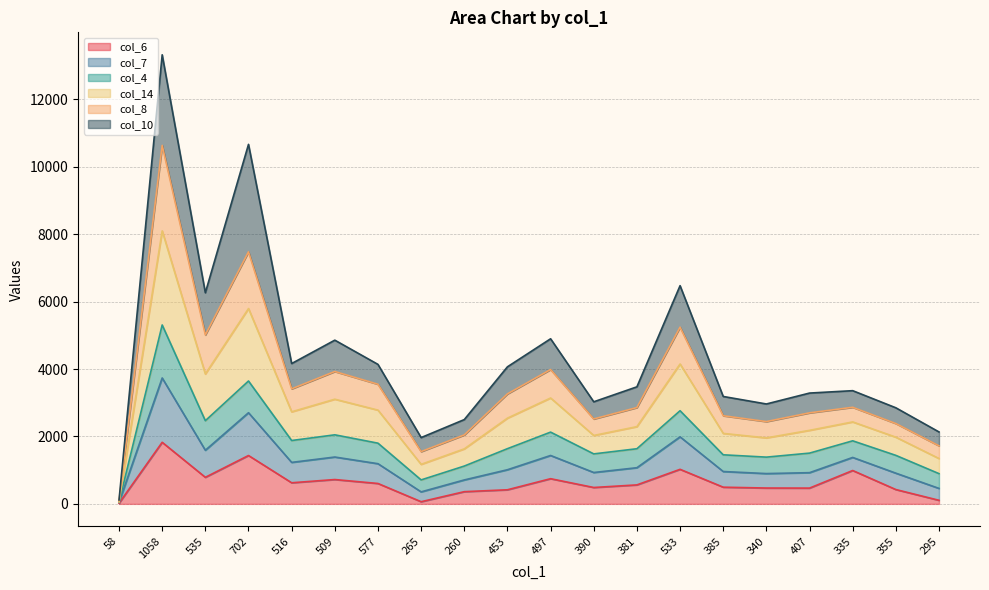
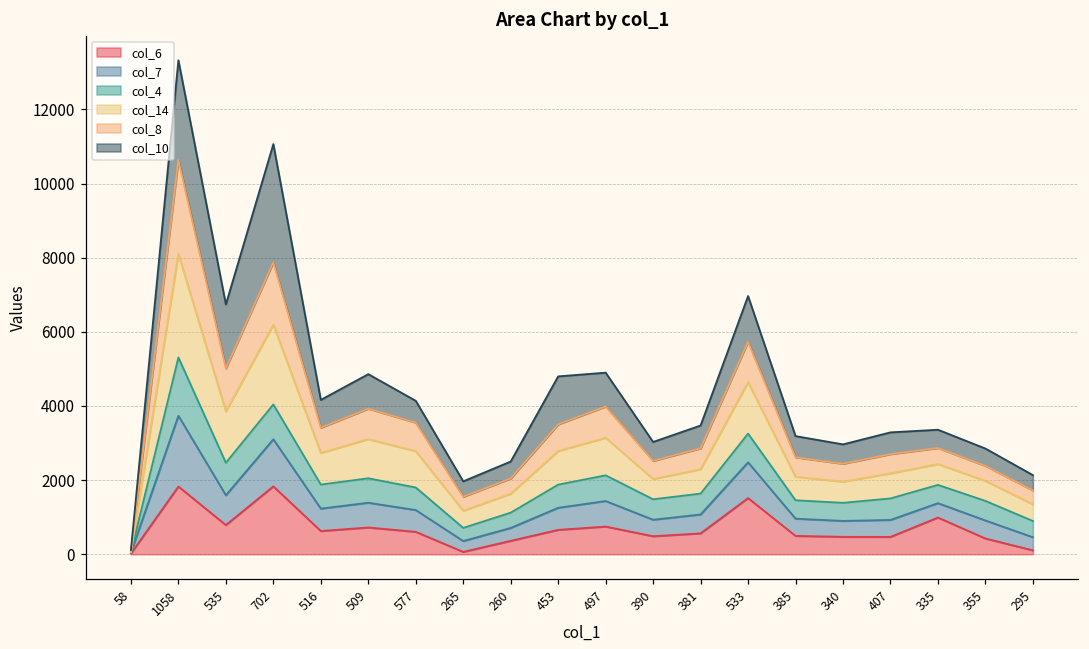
col_10, 535: 1300 -> 1700
col_6, 702: 1400 -> 1800
col_6, 453: 400 -> 700
col_10, 453: 800 -> 1300
col_6, 533: 1000 -> 1500
